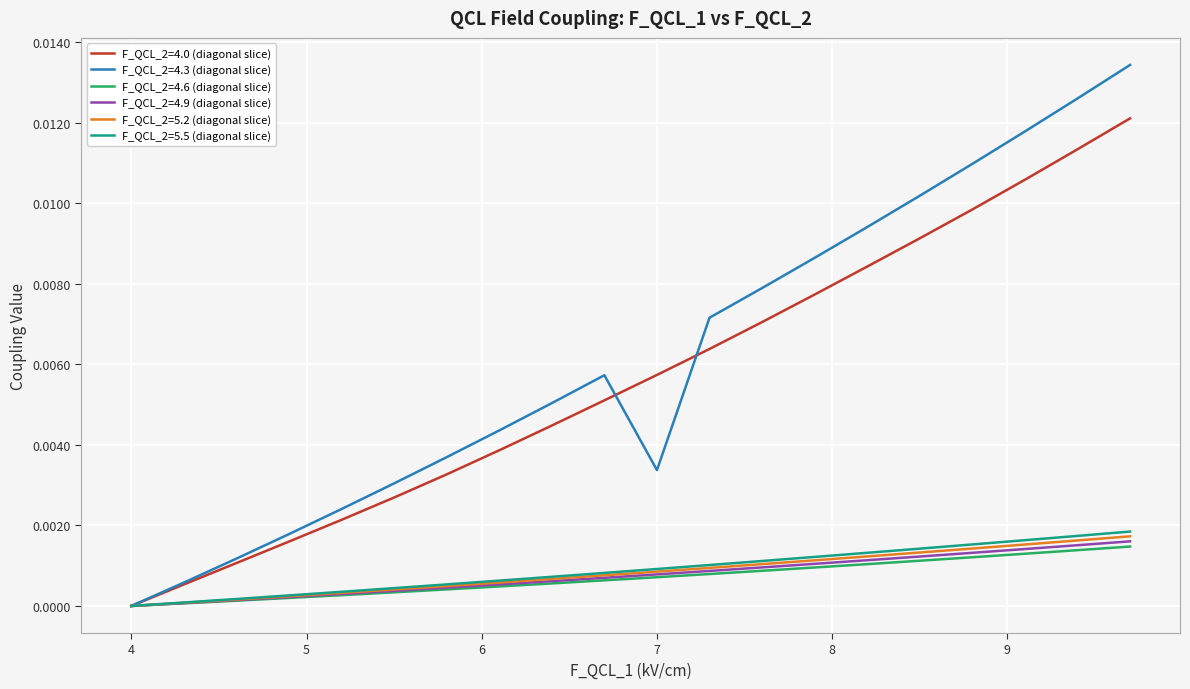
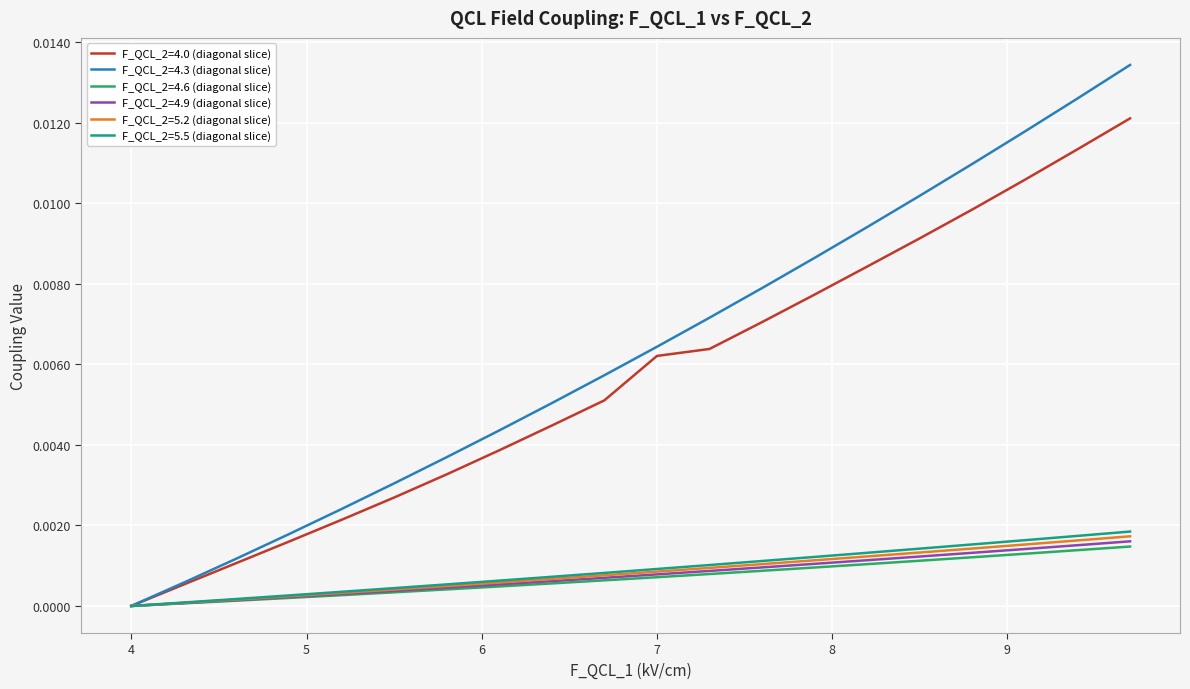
F_QCL_2=4.0 (diagonal slice), 7: 0.0057 -> 0.0062
F_QCL_2=4.3 (diagonal slice), 7: 0.0034 -> 0.0064
